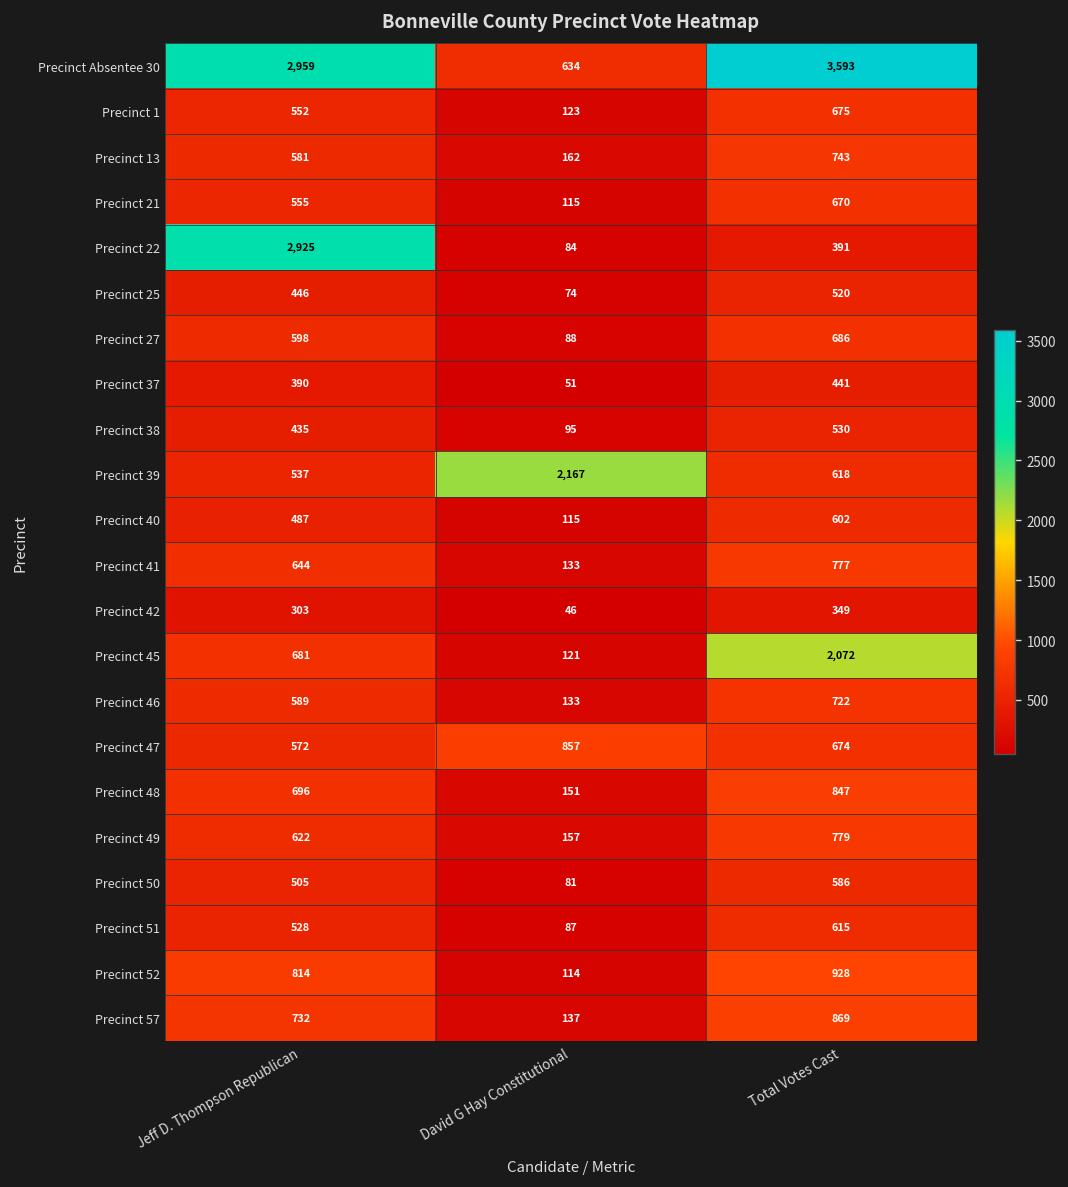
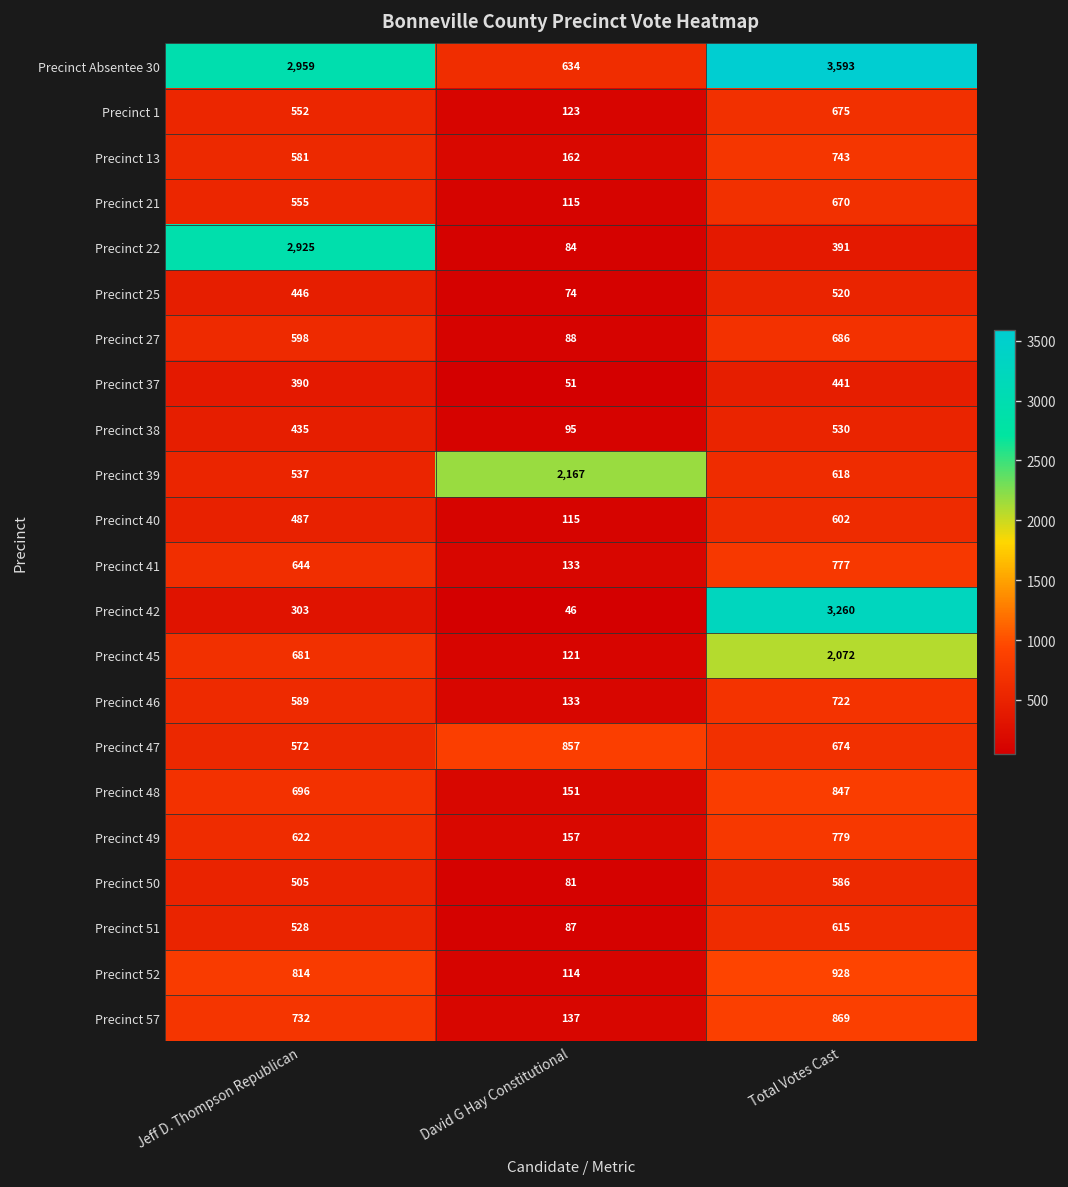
Precinct 42, Total Votes Cast: 349 -> 3,260
